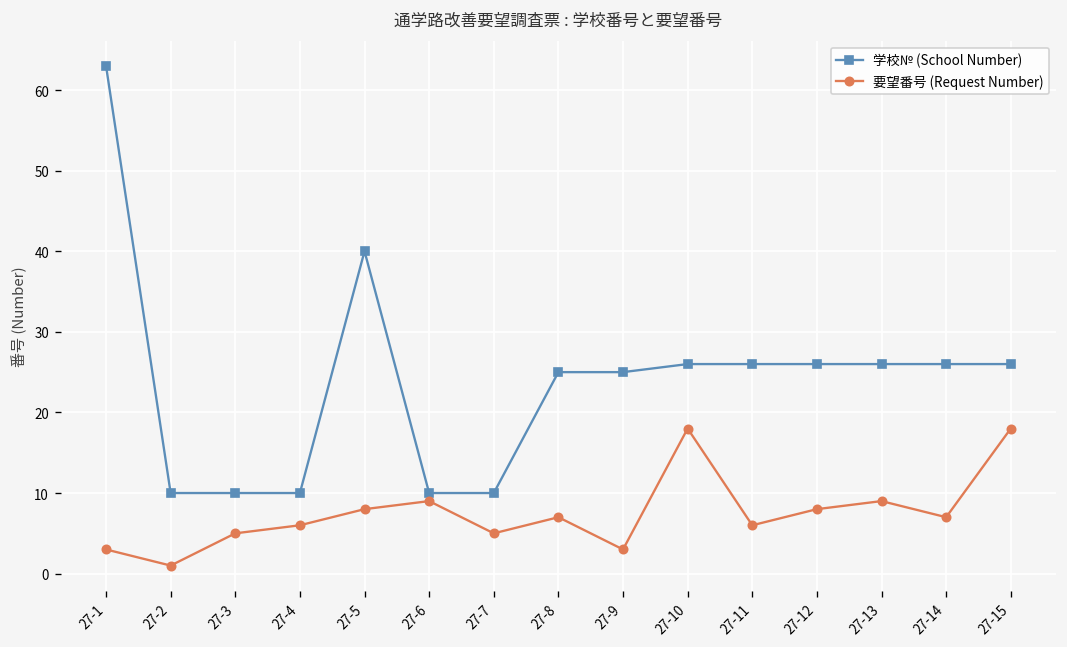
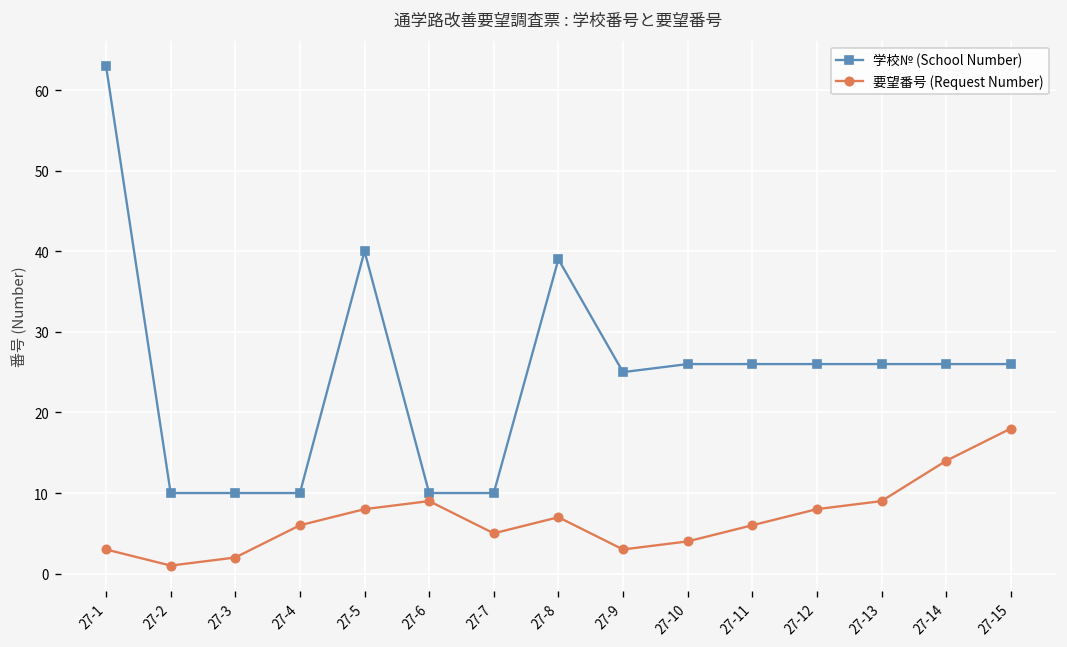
要望番号 (Request Number), 27-3: 5 -> 2
学校№ (School Number), 27-8: 25 -> 39
要望番号 (Request Number), 27-10: 18 -> 4
要望番号 (Request Number), 27-14: 7 -> 14
